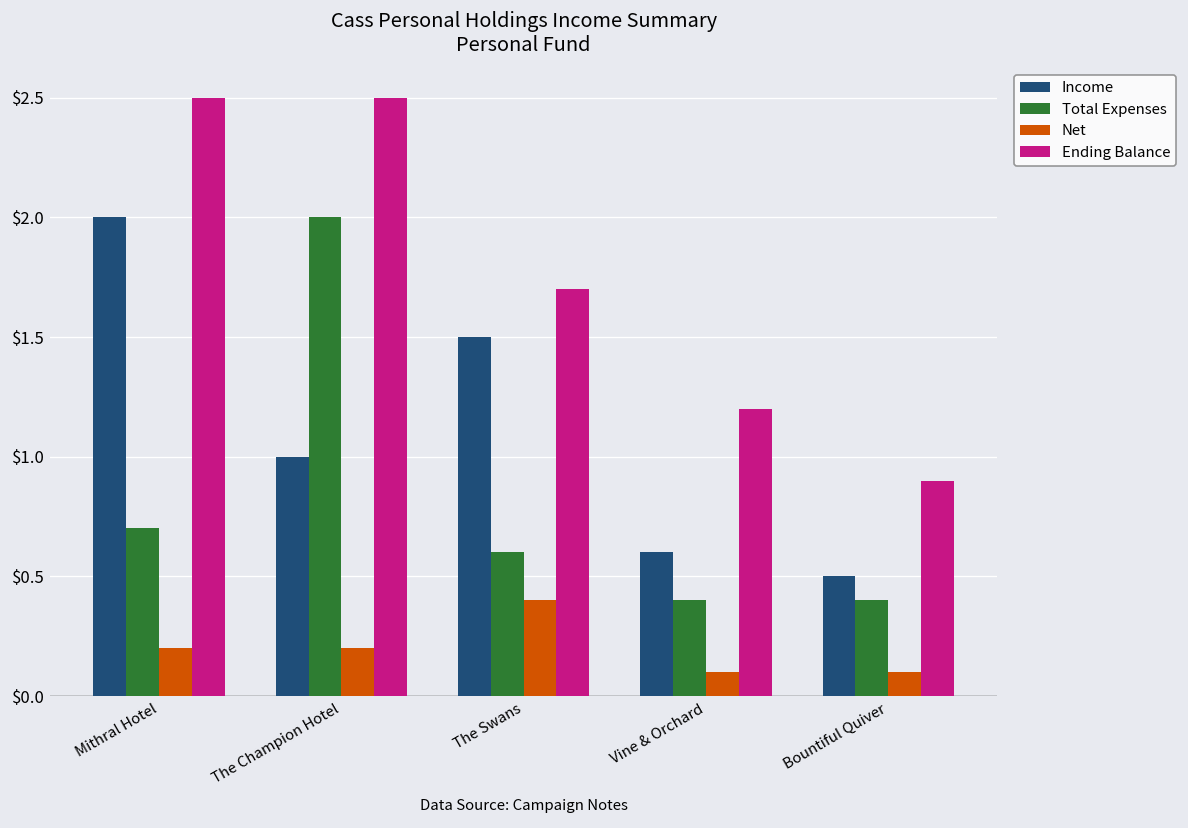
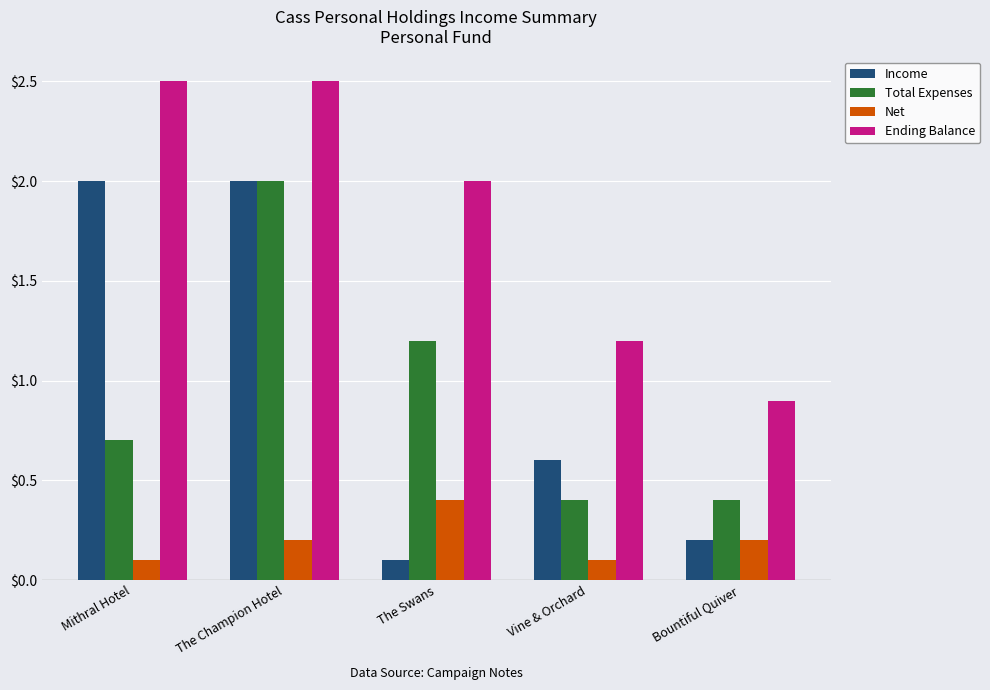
Net, Mithral Hotel: $0.2 -> $0.1
Income, The Champion Hotel: $1 -> $2
Income, The Swans: $1.5 -> $0.1
Total Expenses, The Swans: $0.6 -> $1.2
Ending Balance, The Swans: $1.7 -> $2.0
Income, Bountiful Quiver: $0.5 -> $0.2
Net, Bountiful Quiver: $0.1 -> $0.2
